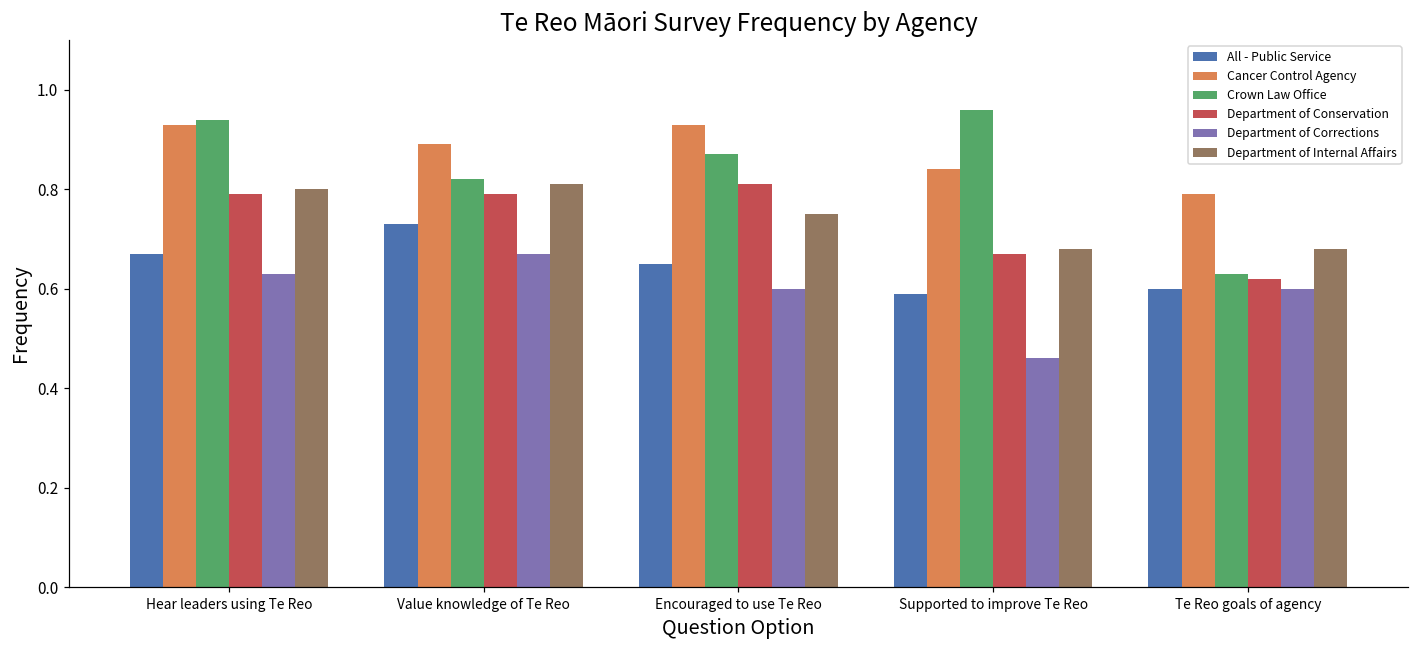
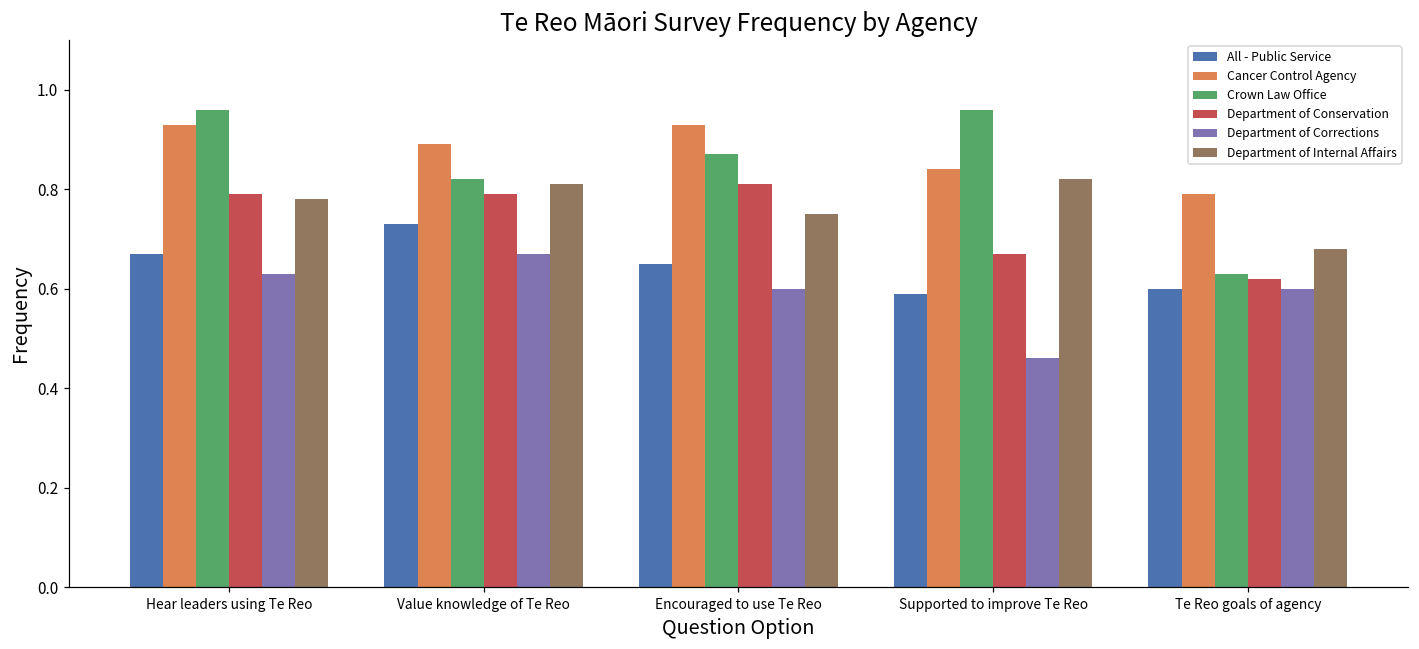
Crown Law Office, Hear leaders using Te Reo: 0.94 -> 0.96
Department of Internal Affairs, Hear leaders using Te Reo: 0.80 -> 0.78
Department of Internal Affairs, Supported to improve Te Reo: 0.68 -> 0.82
